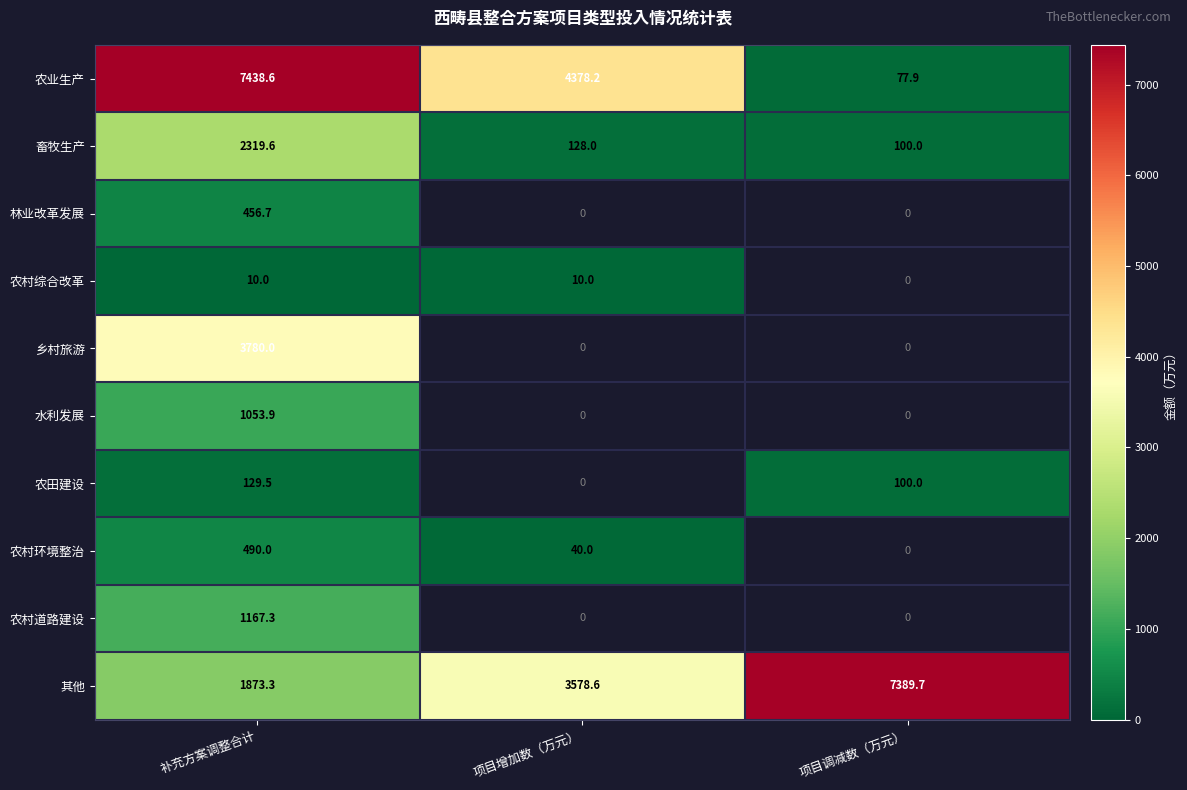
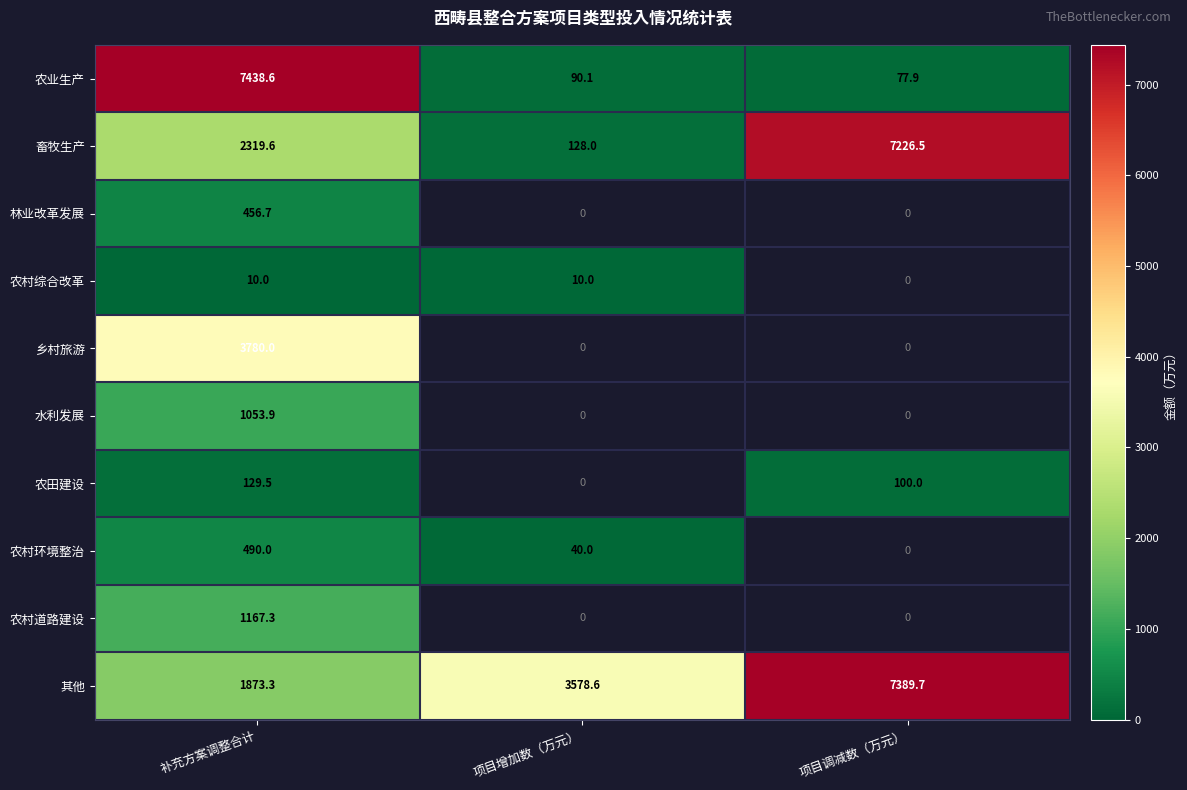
农业生产, 项目增加数（万元）: 4378.2 -> 90.1
畜牧生产, 项目调减数（万元）: 100.0 -> 7226.5
